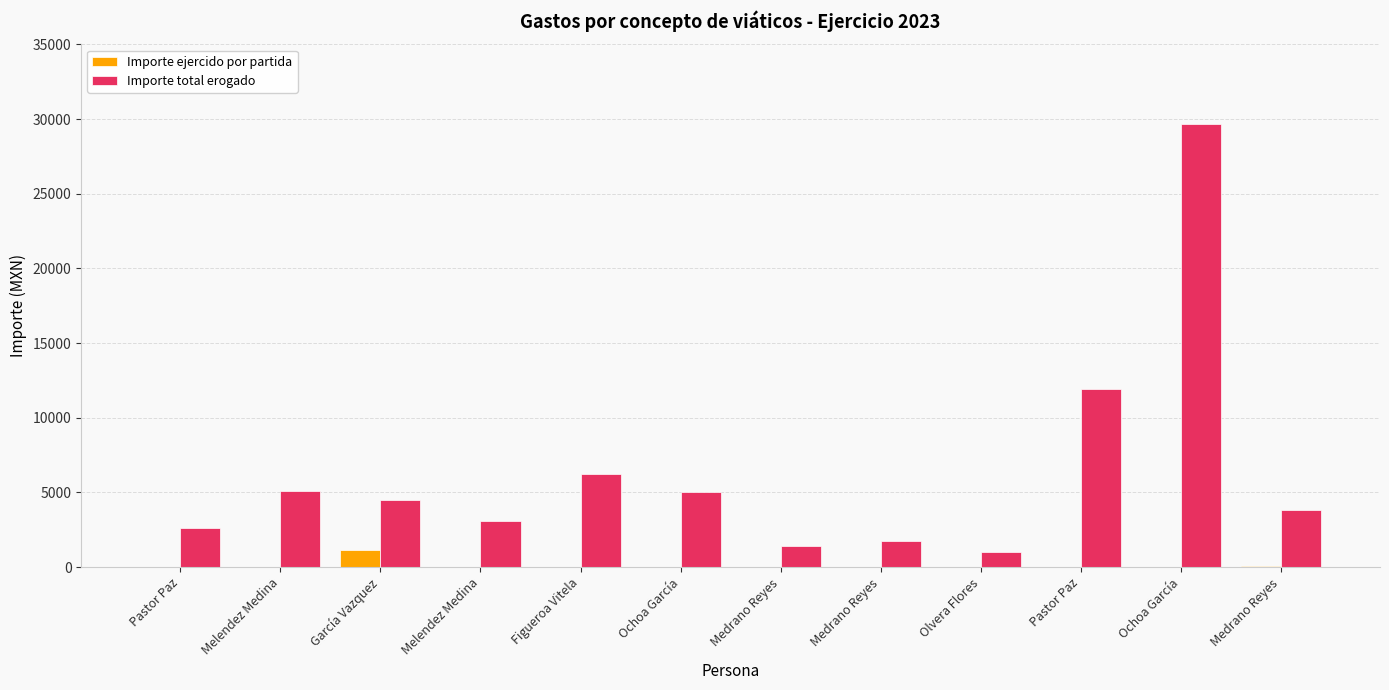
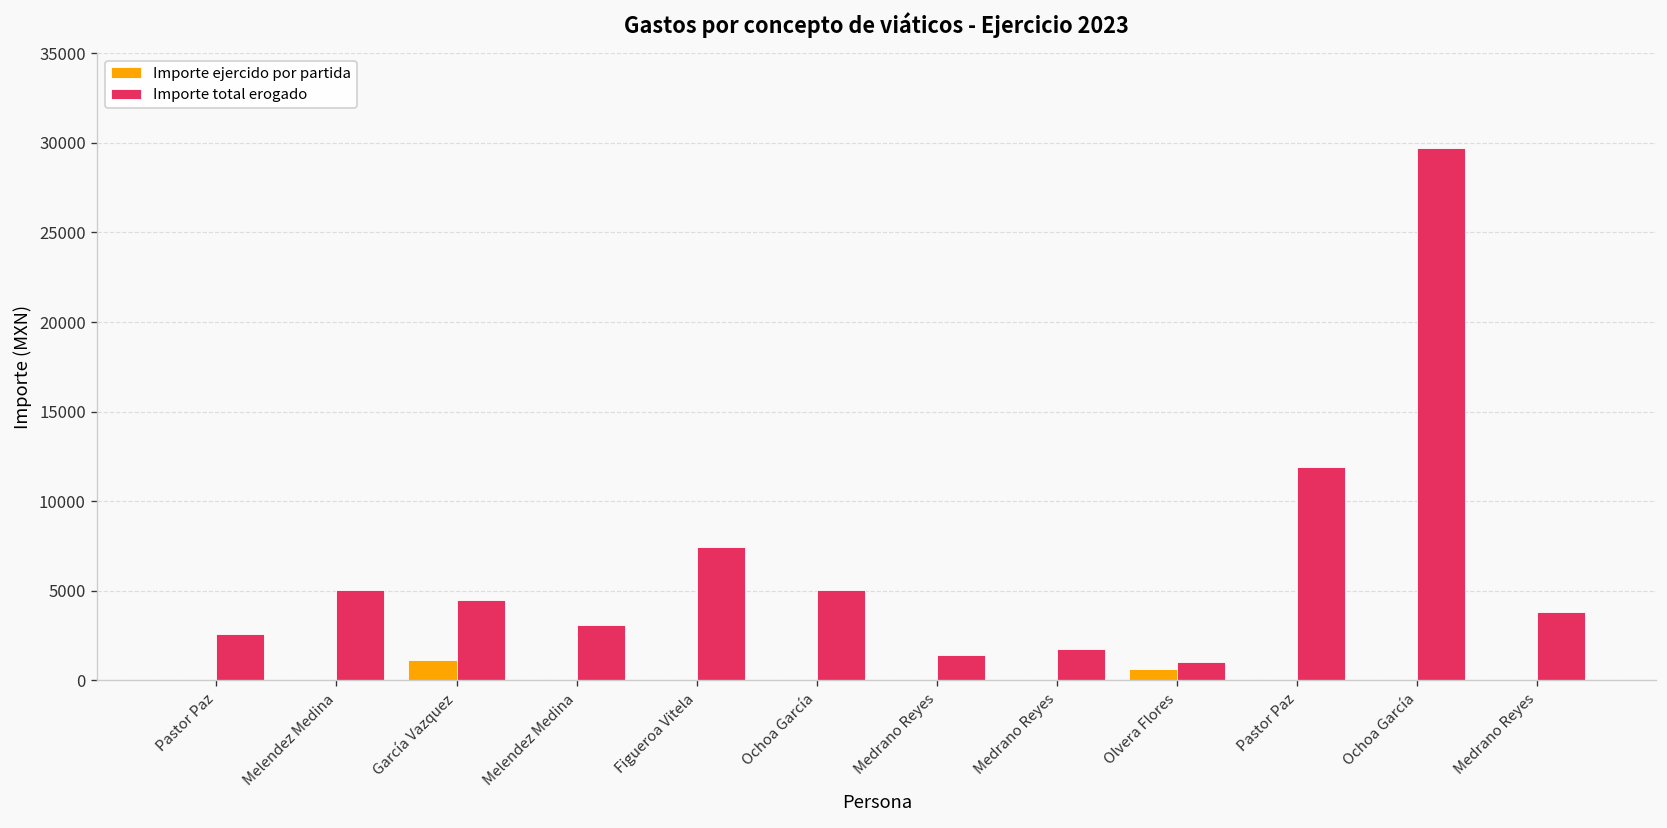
Importe total erogado, Figueroa Vitela: 6200 -> 7400
Importe ejercido por partida, Olvera Flores: 0 -> 600
